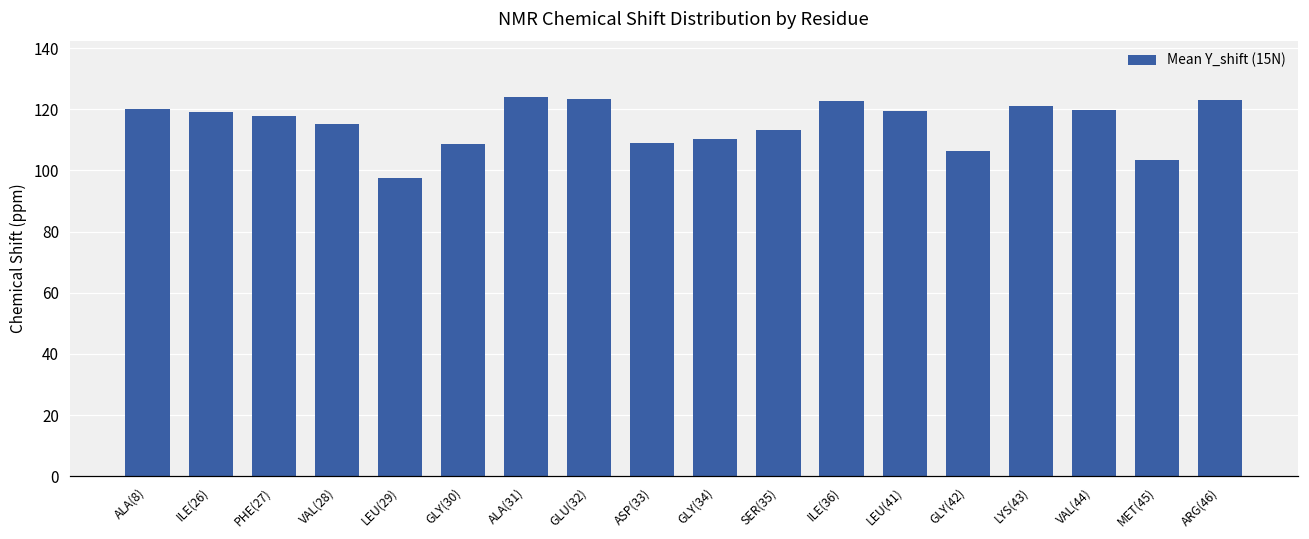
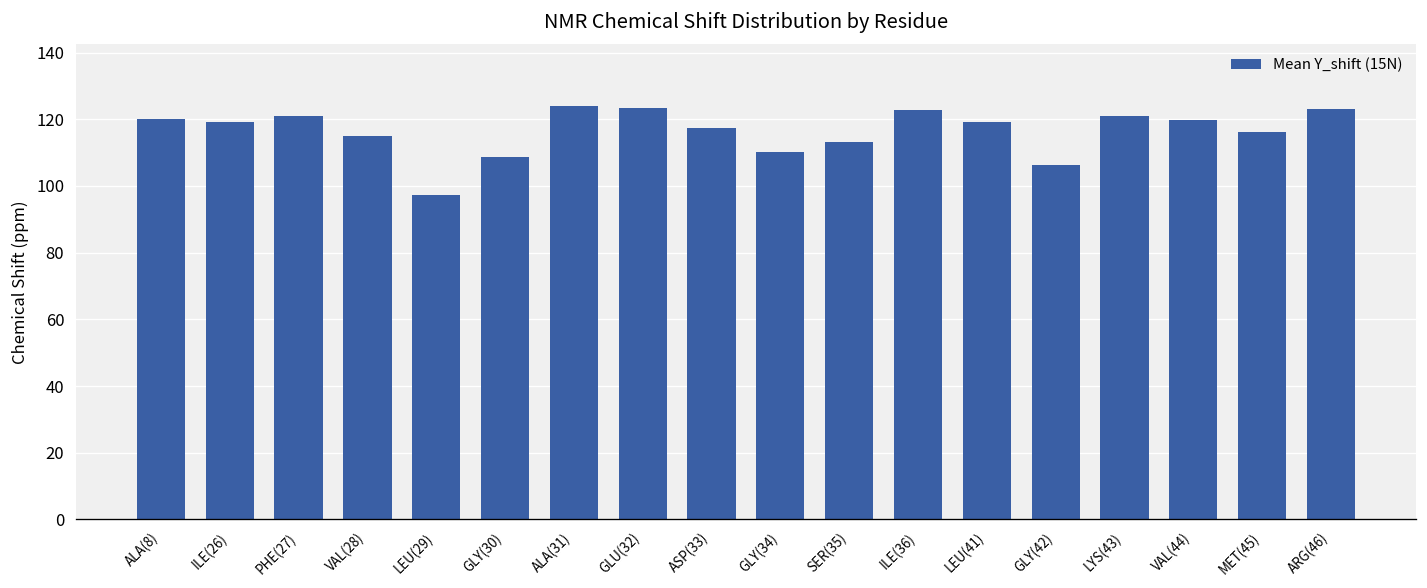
PHE(27): 118 -> 121
ASP(33): 109 -> 117
MET(45): 103 -> 116
